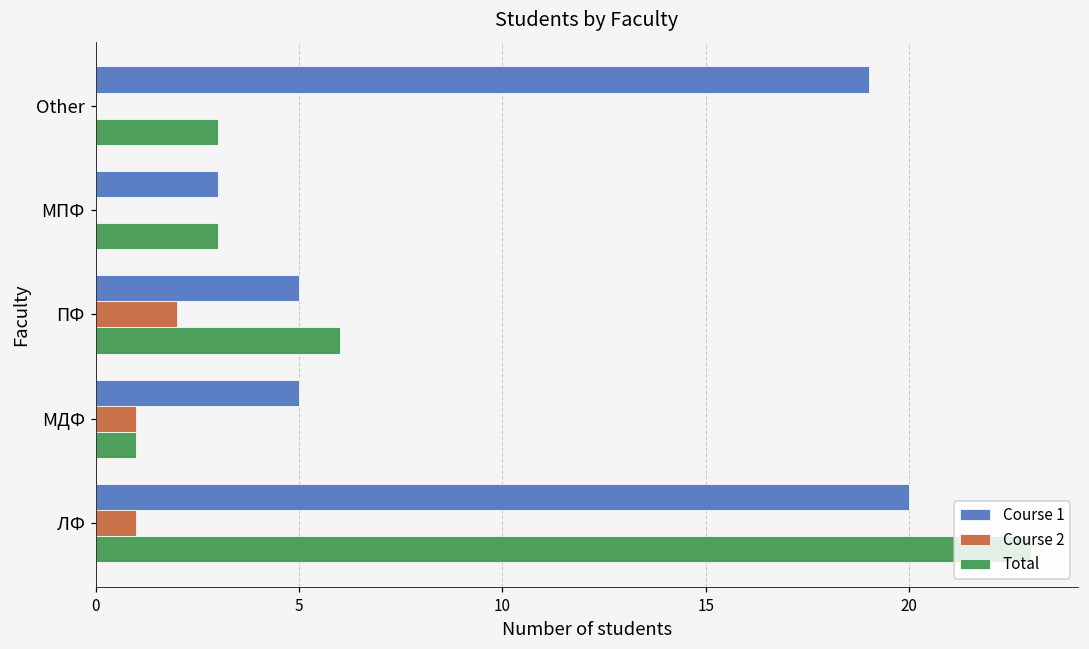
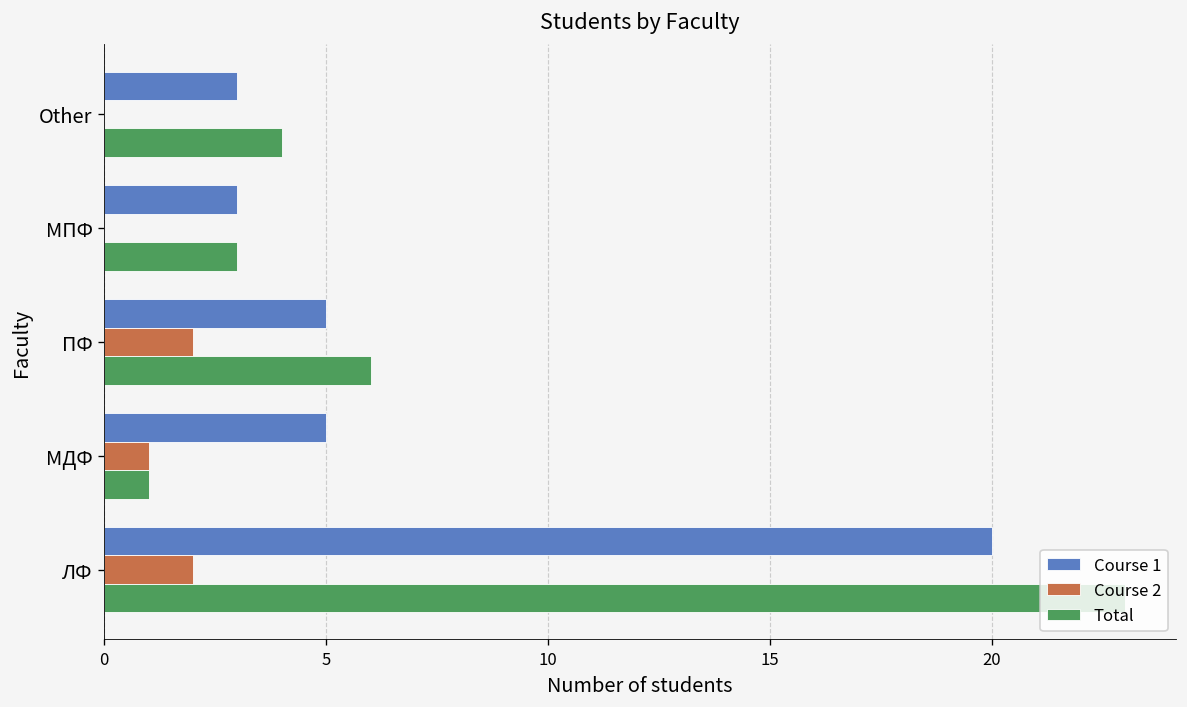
Course 1, Other: 19 -> 3
Total, Other: 3 -> 4
Course 2, ЛФ: 1 -> 2
